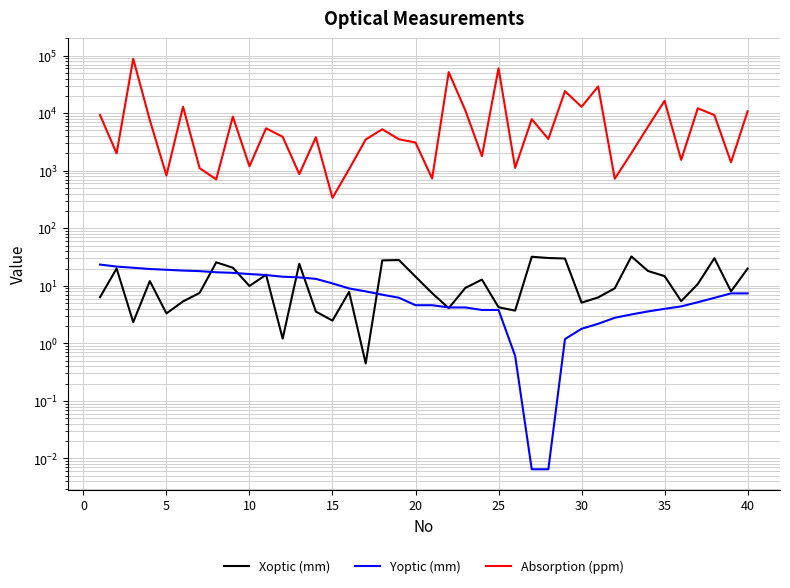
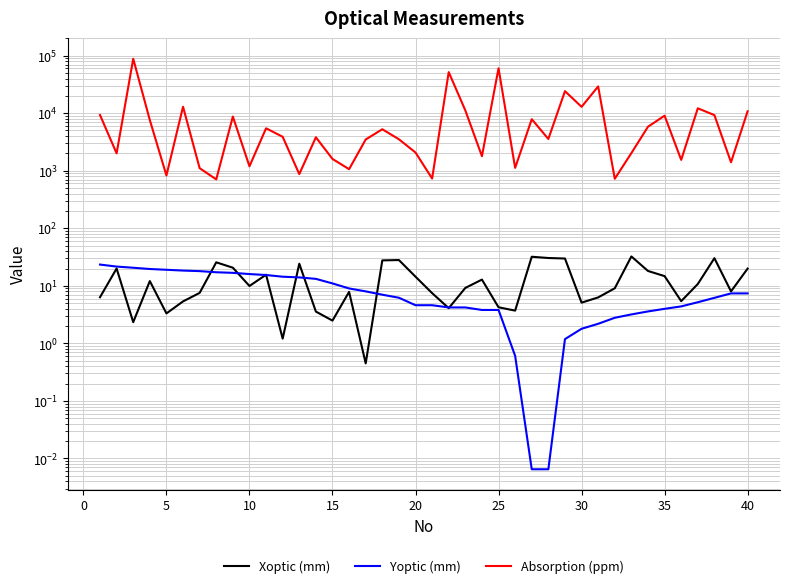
Absorption (ppm), 15: 300 -> 1600
Absorption (ppm), 20: 3000 -> 2100
Absorption (ppm), 35: 16000 -> 9000
